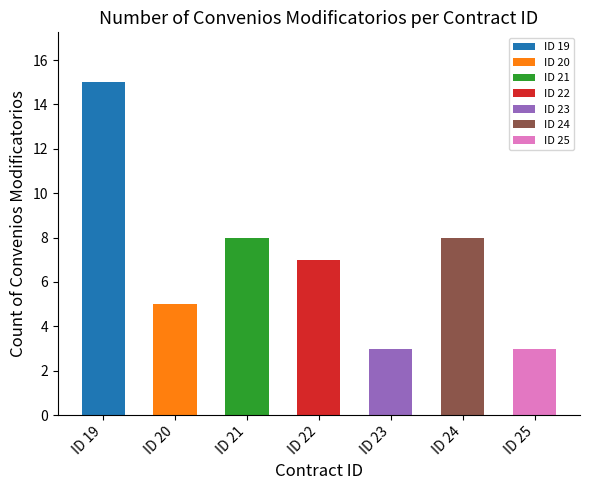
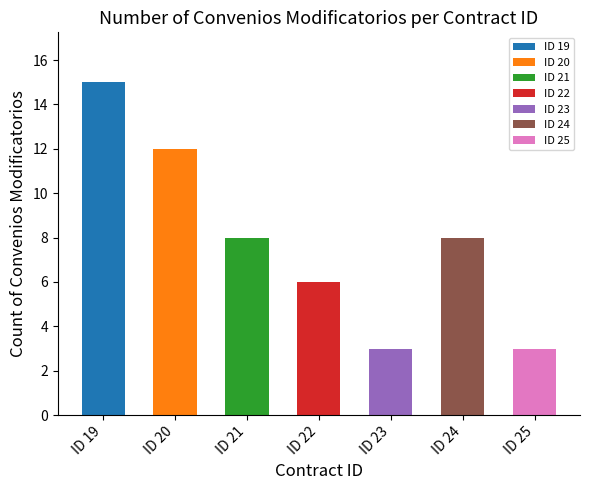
ID 20: 5 -> 12
ID 22: 7 -> 6
